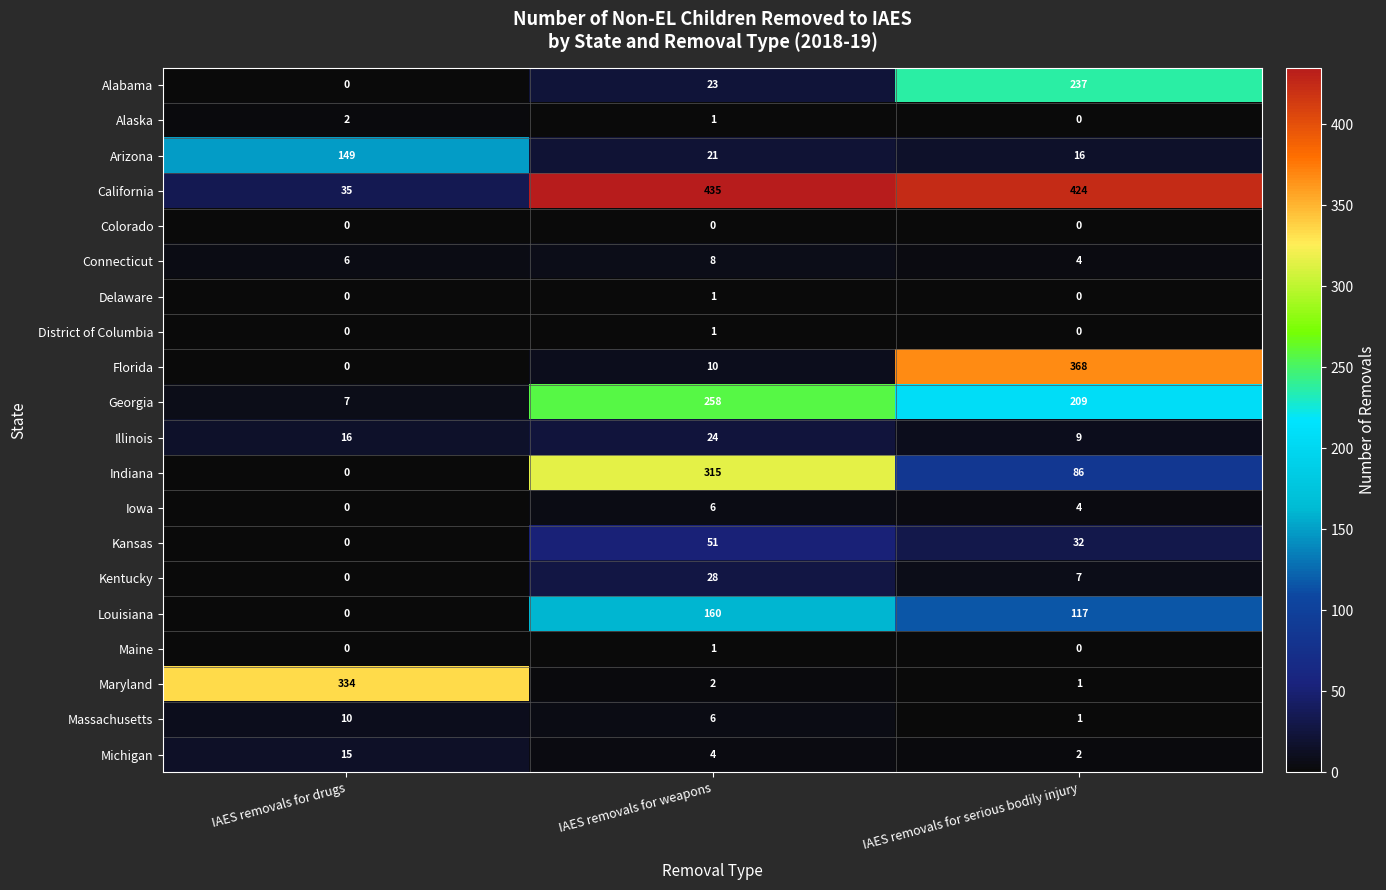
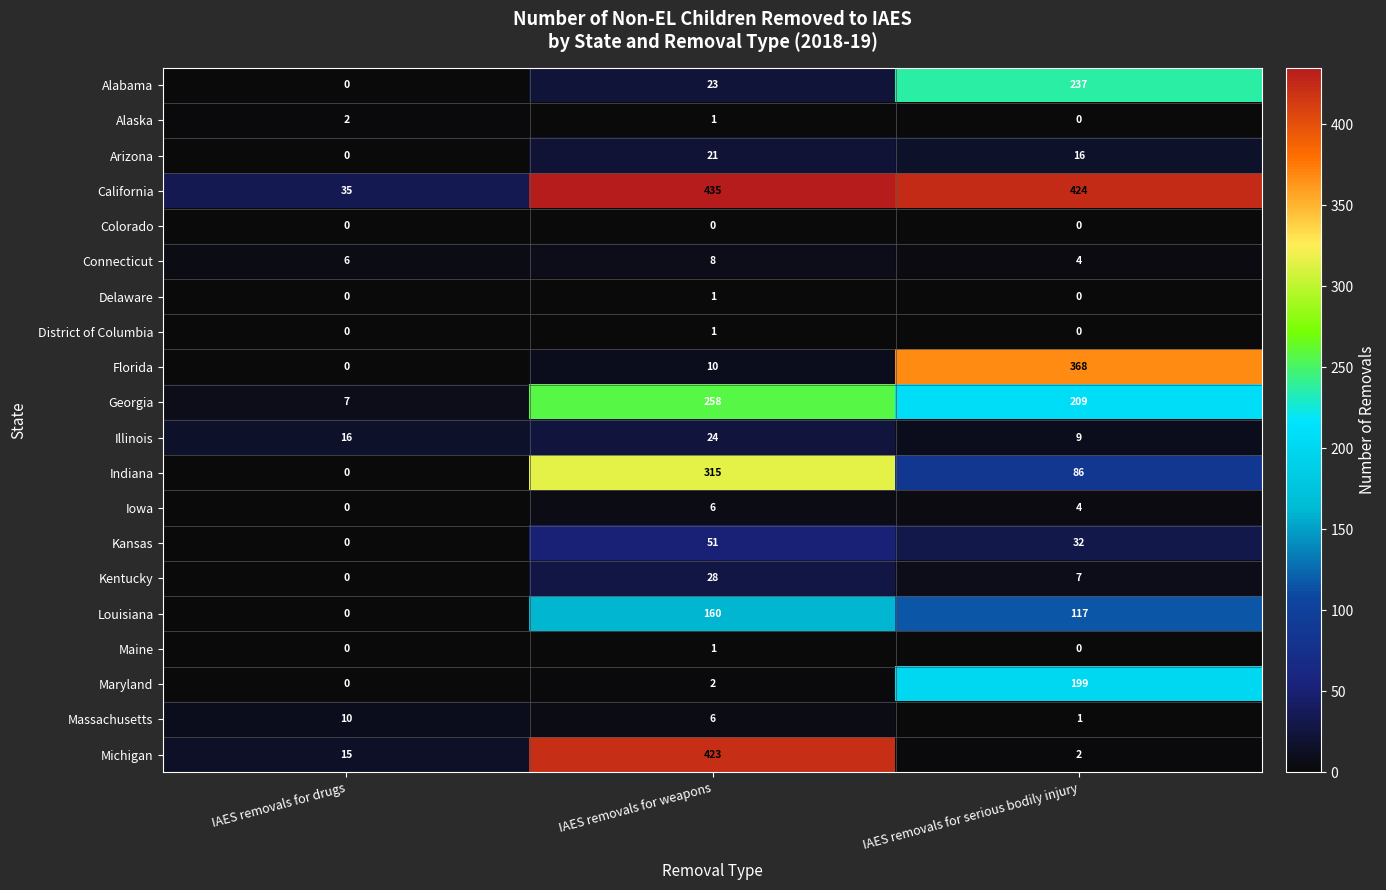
Arizona, IAES removals for drugs: 149 -> 0
Maryland, IAES removals for drugs: 334 -> 0
Maryland, IAES removals for serious bodily injury: 1 -> 199
Michigan, IAES removals for weapons: 4 -> 423
